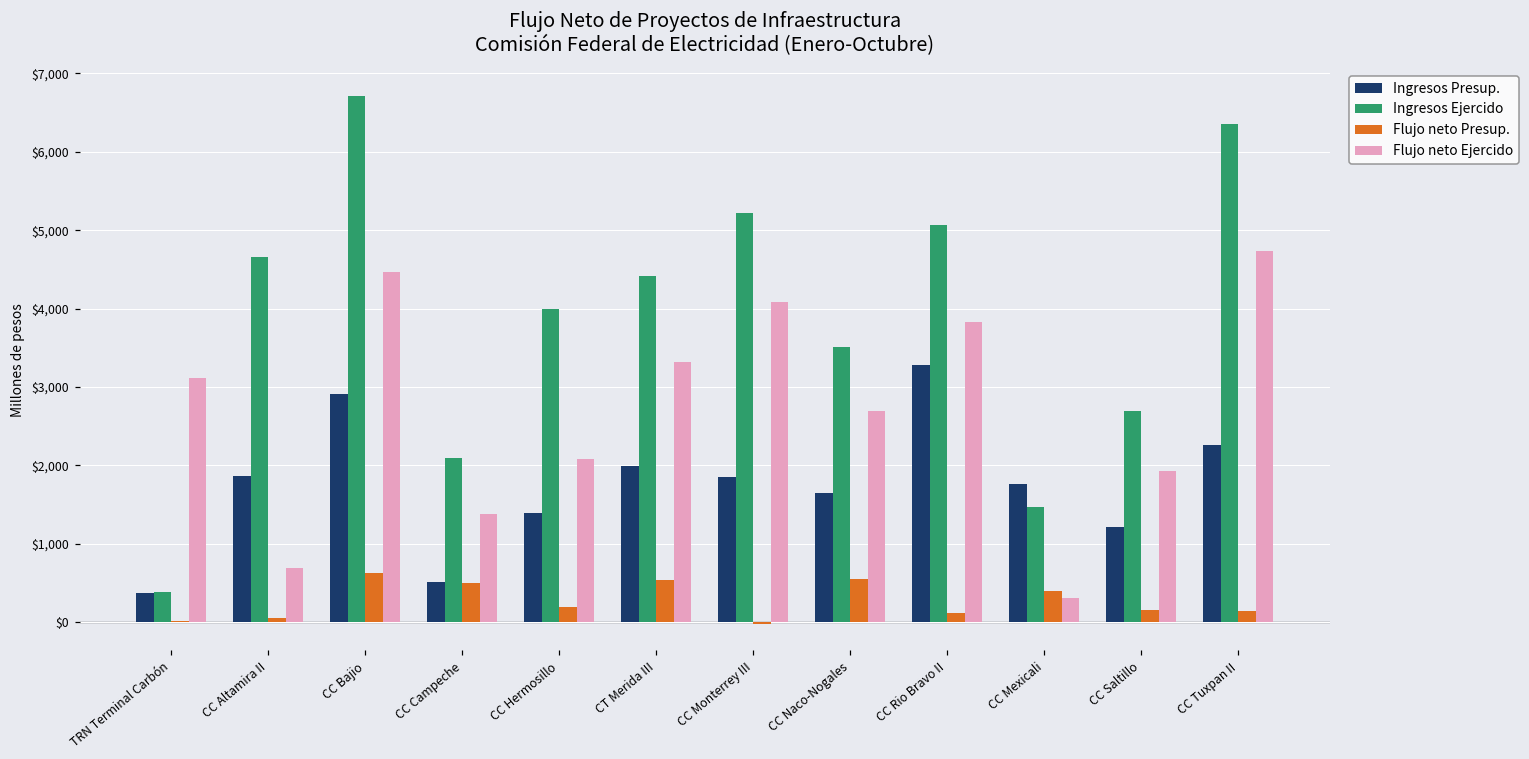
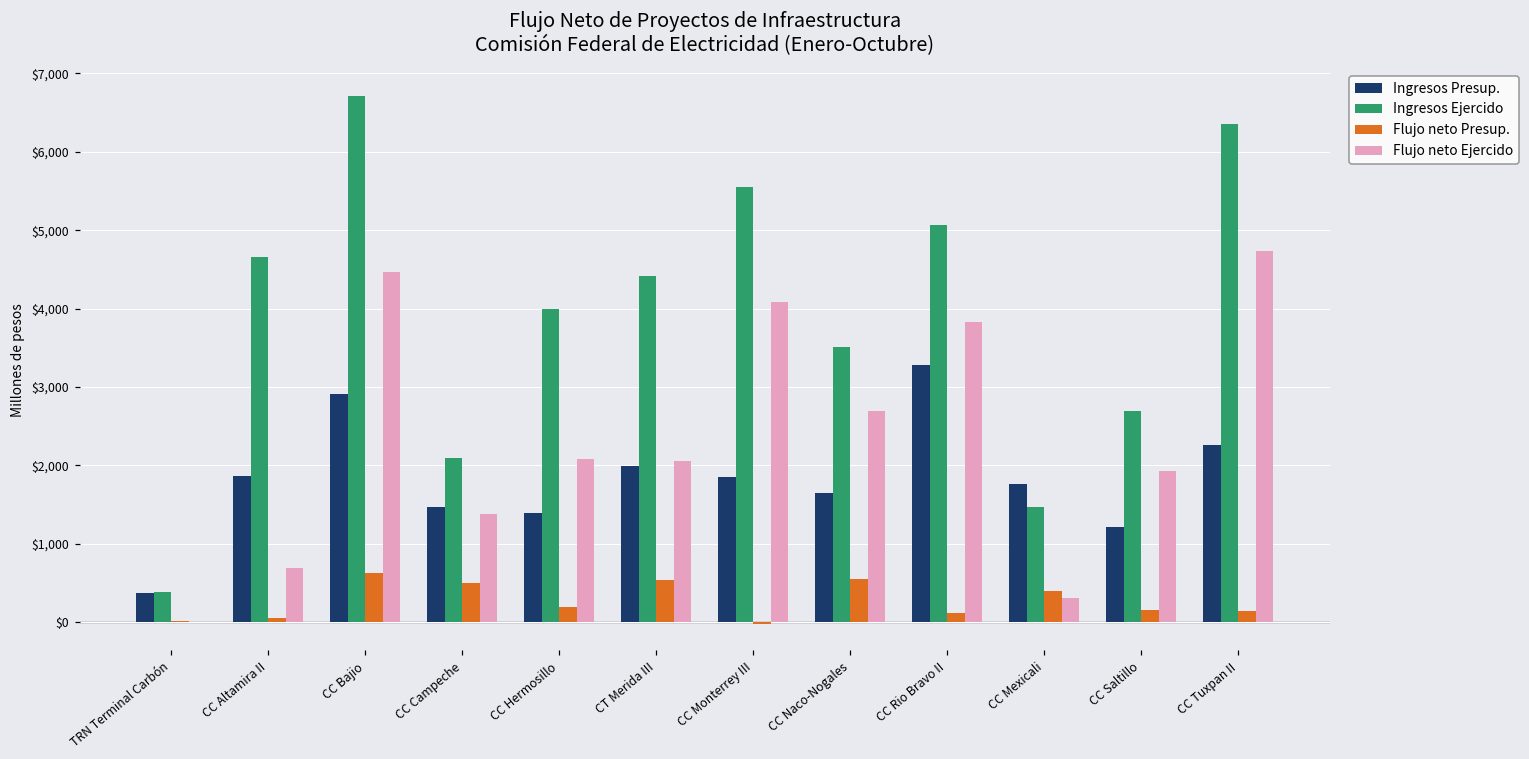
Flujo neto Ejercido, TRN Terminal Carbón: $3,100 -> $0
Ingresos Presup., CC Campeche: $500 -> $1,500
Flujo neto Ejercido, CT Merida III: $3,300 -> $2,100
Ingresos Ejercido, CC Monterrey III: $5,200 -> $5,600
